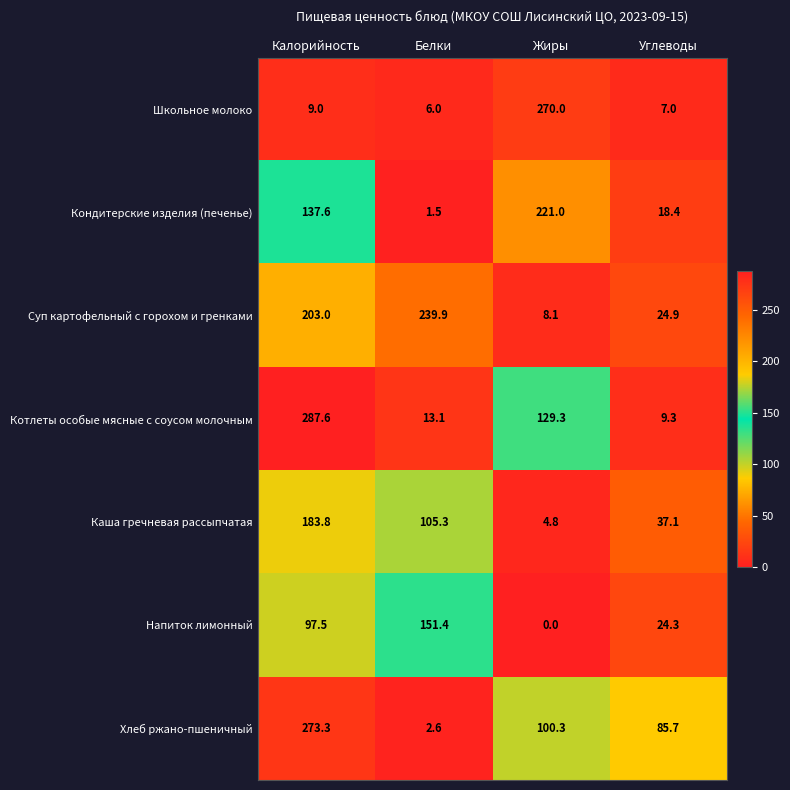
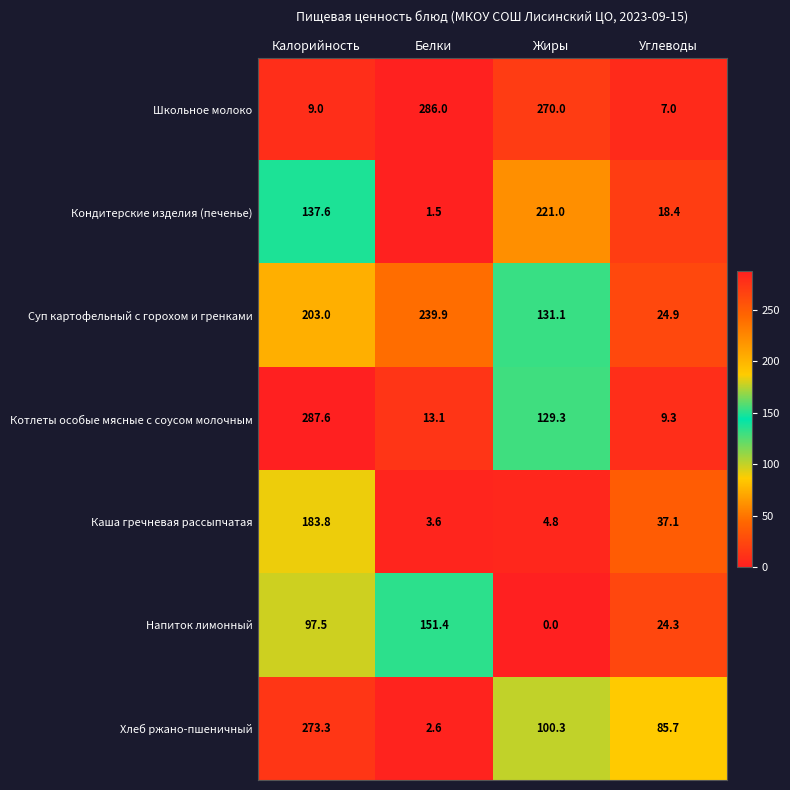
Школьное молоко, Белки: 6.0 -> 286.0
Суп картофельный с горохом и гренками, Жиры: 8.1 -> 131.1
Каша гречневая рассыпчатая, Белки: 105.3 -> 3.6
